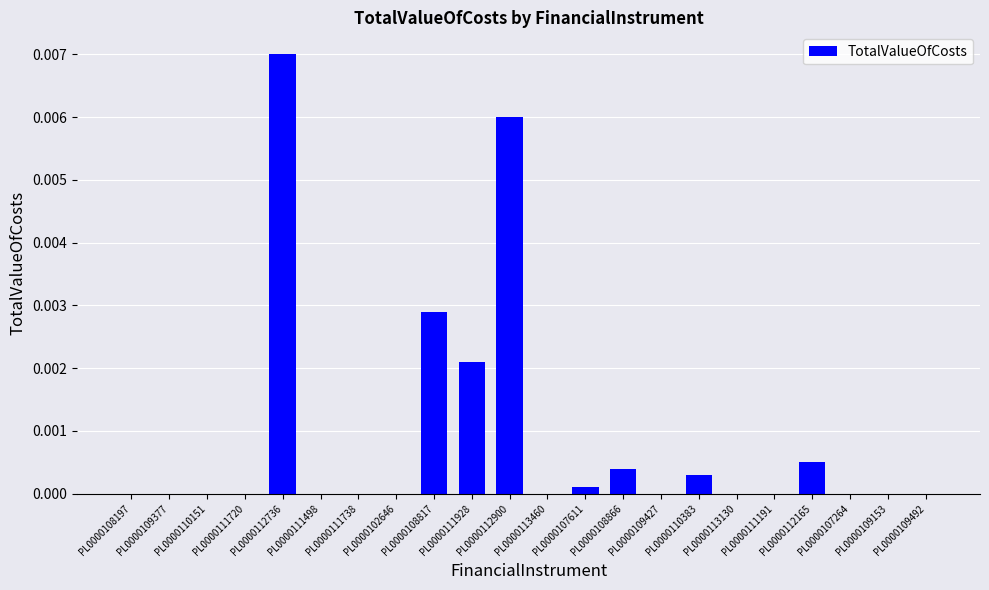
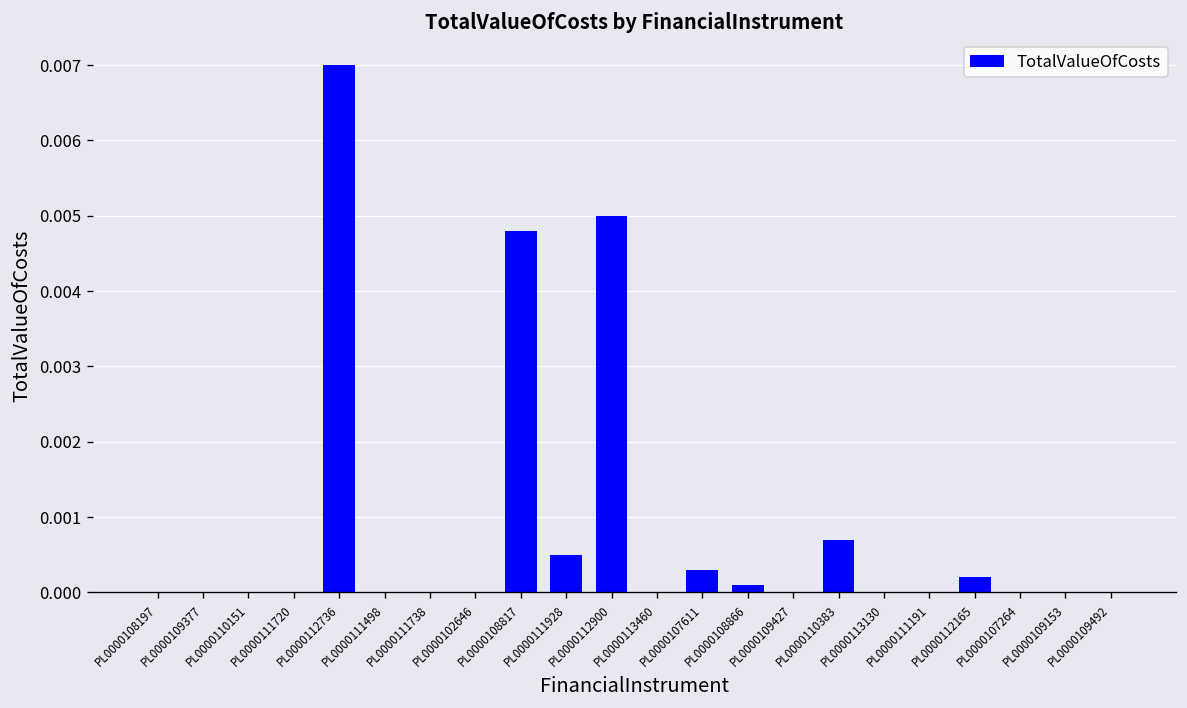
PL0000108817: 0.0029 -> 0.0048
PL0000111928: 0.0021 -> 0.0005
PL0000112900: 0.006 -> 0.005
PL0000107611: 0.0001 -> 0.0003
PL0000108866: 0.0004 -> 0.0001
PL0000110383: 0.0003 -> 0.0007
PL0000112165: 0.0005 -> 0.0002
